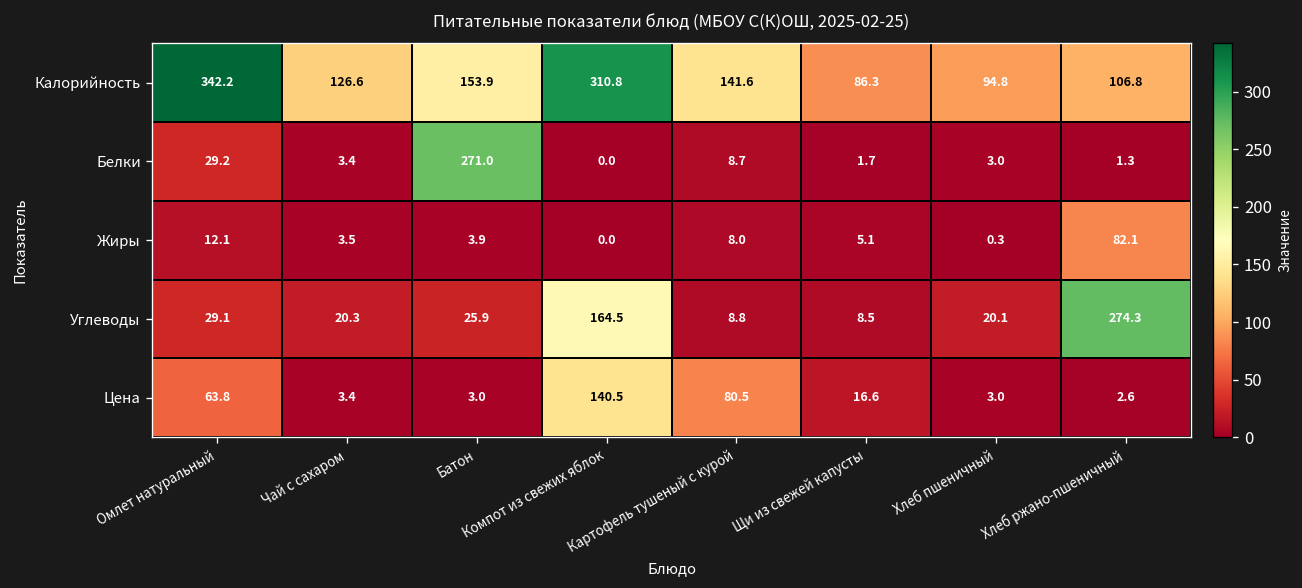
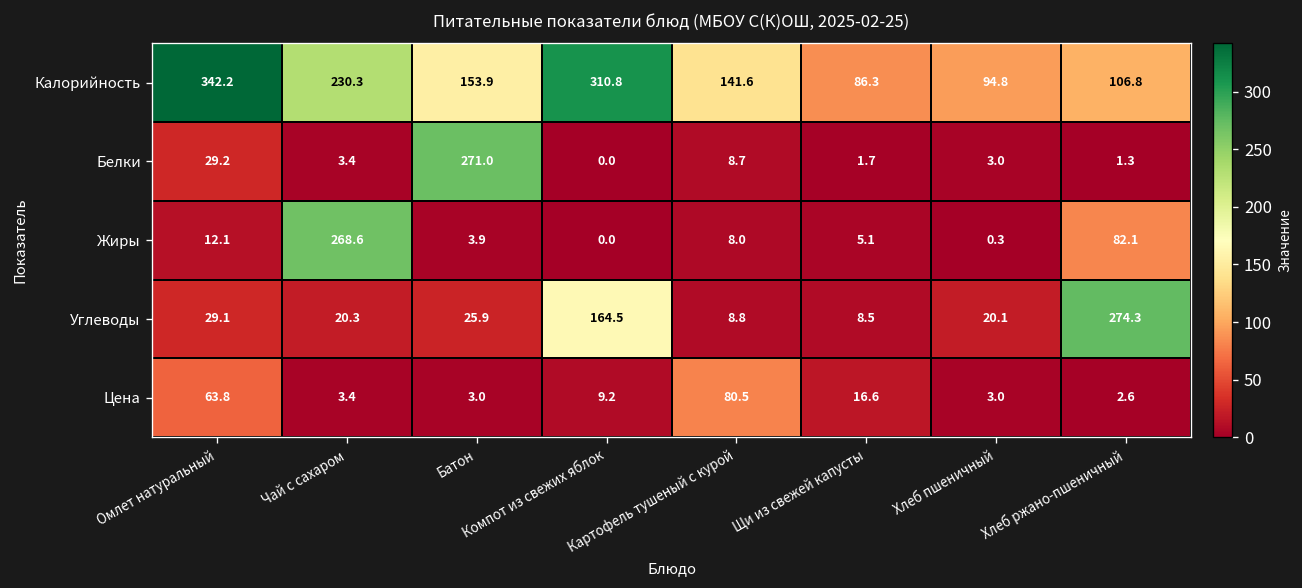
Калорийность, Чай с сахаром: 126.6 -> 230.3
Жиры, Чай с сахаром: 3.5 -> 268.6
Цена, Компот из свежих яблок: 140.5 -> 9.2
